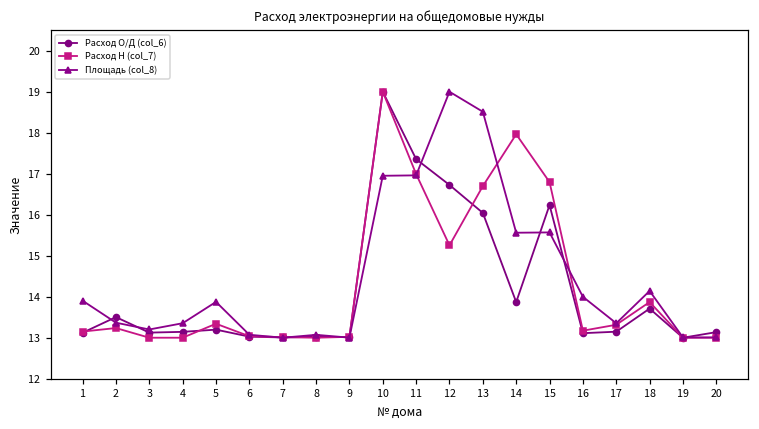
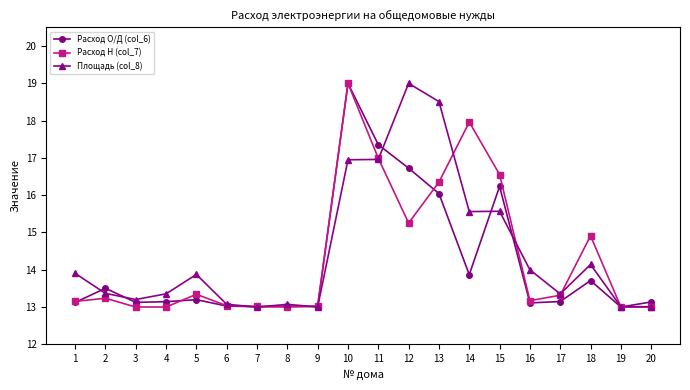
Расход Н (col_7), 13: 16.7 -> 16.4
Расход Н (col_7), 15: 16.8 -> 16.6
Расход Н (col_7), 18: 13.9 -> 14.9
